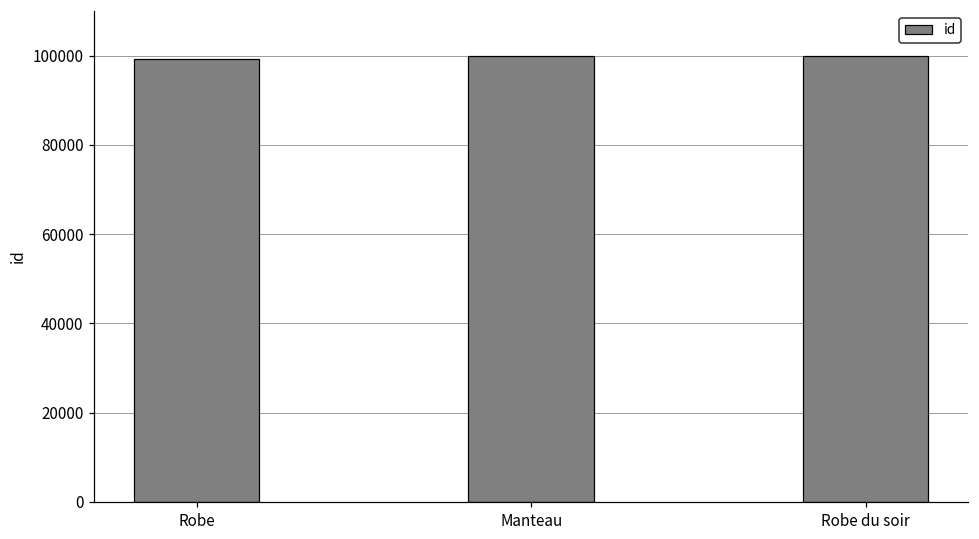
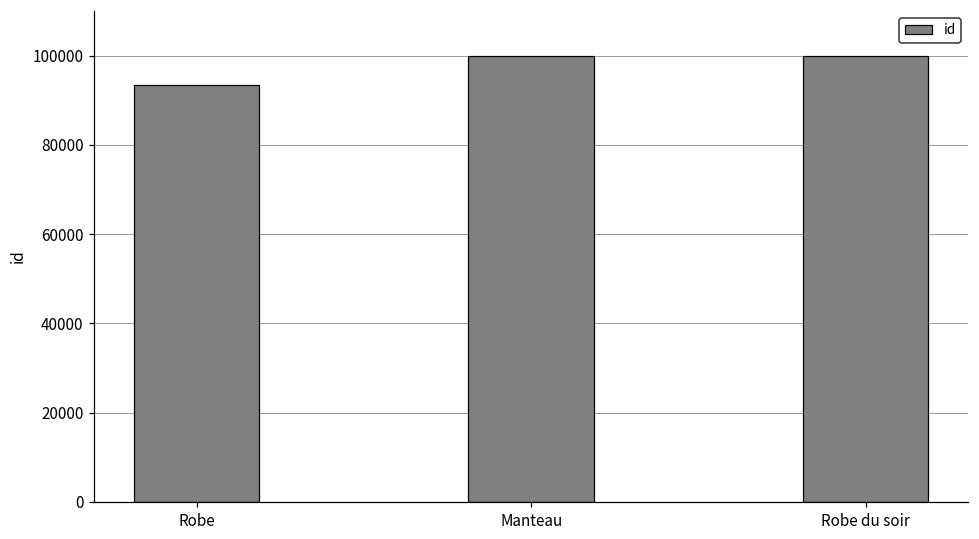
Robe: 99000 -> 94000
